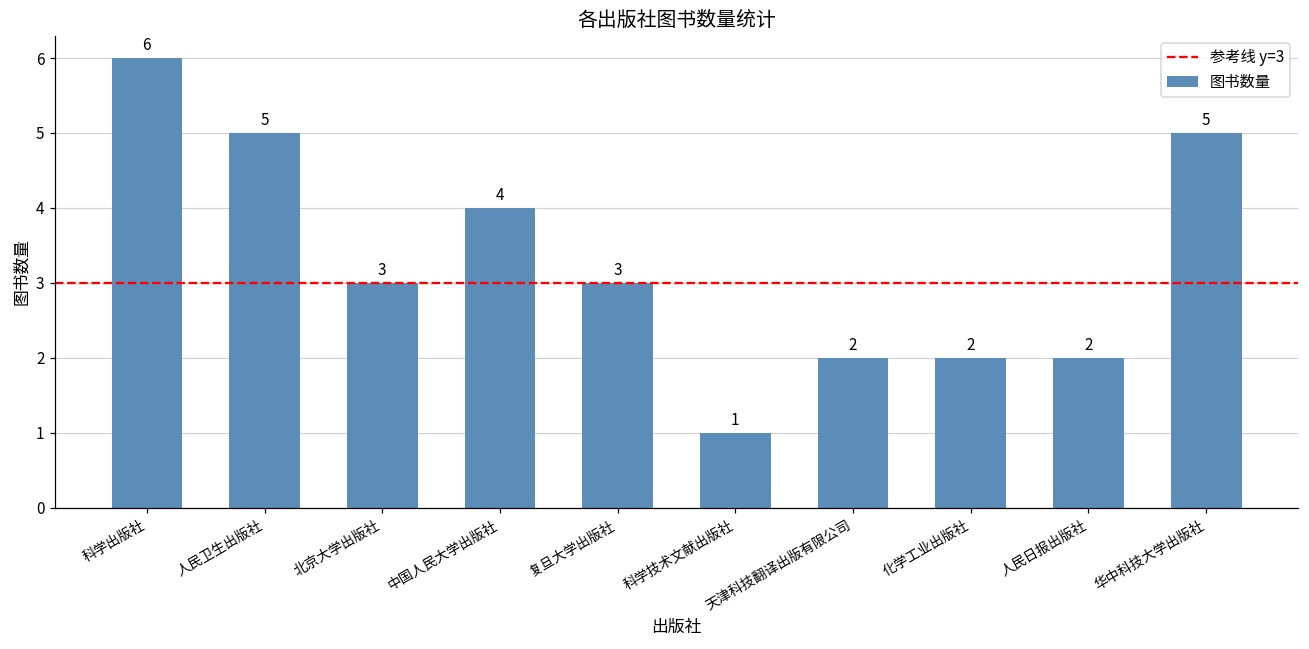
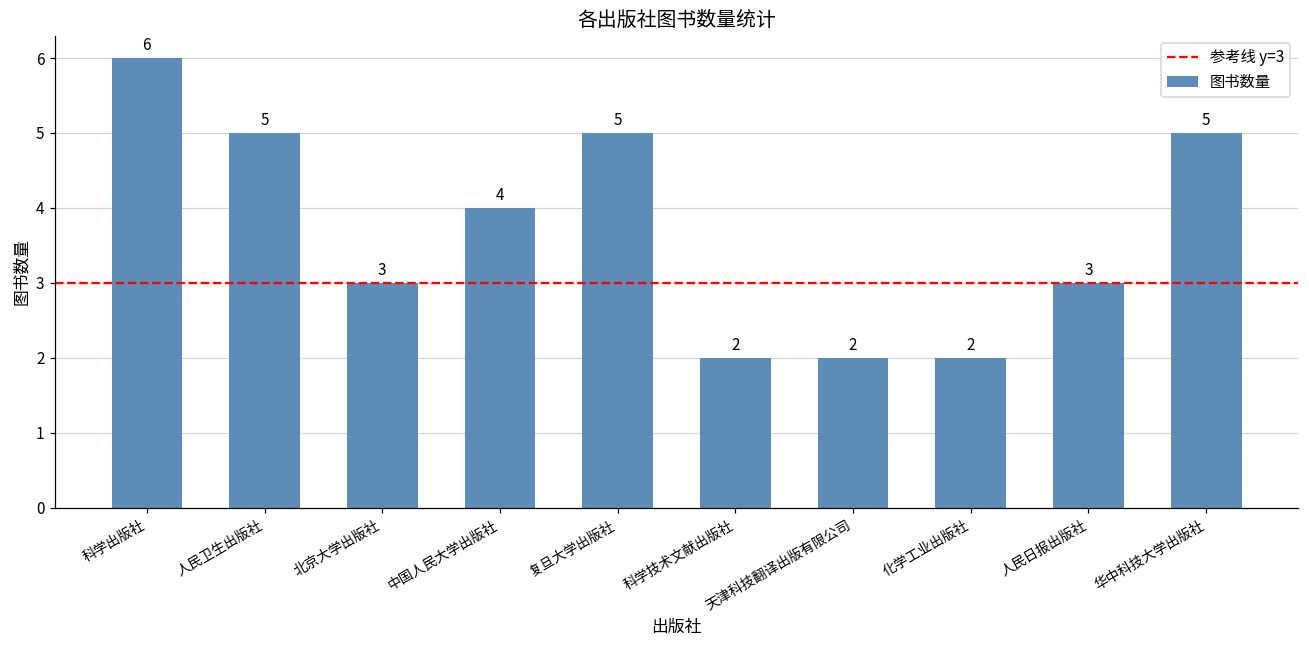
复旦大学出版社: 3 -> 5
科学技术文献出版社: 1 -> 2
人民日报出版社: 2 -> 3
